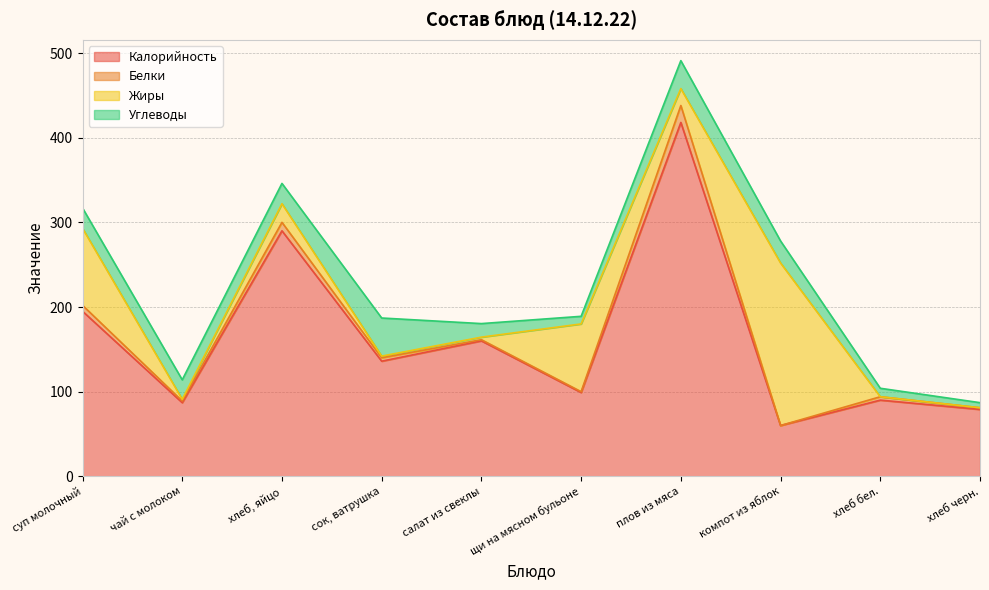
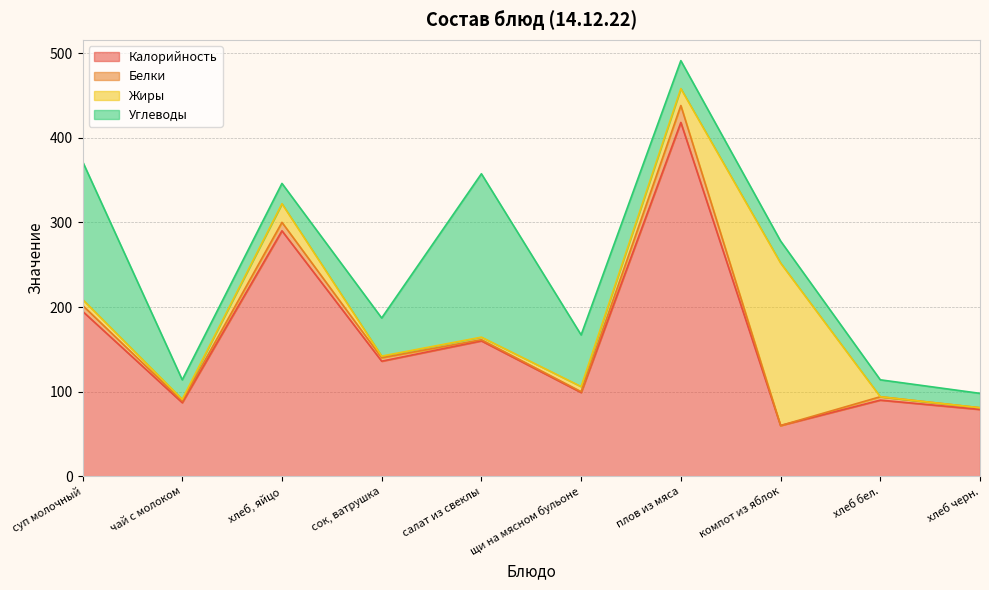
Жиры, суп молочный: 90 -> 10
Углеводы, суп молочный: 20 -> 160
Углеводы, салат из свеклы: 20 -> 190
Жиры, щи на мясном бульоне: 80 -> 10
Углеводы, щи на мясном бульоне: 10 -> 60
Углеводы, хлеб бел.: 10 -> 20
Углеводы, хлеб черн.: 10 -> 20
